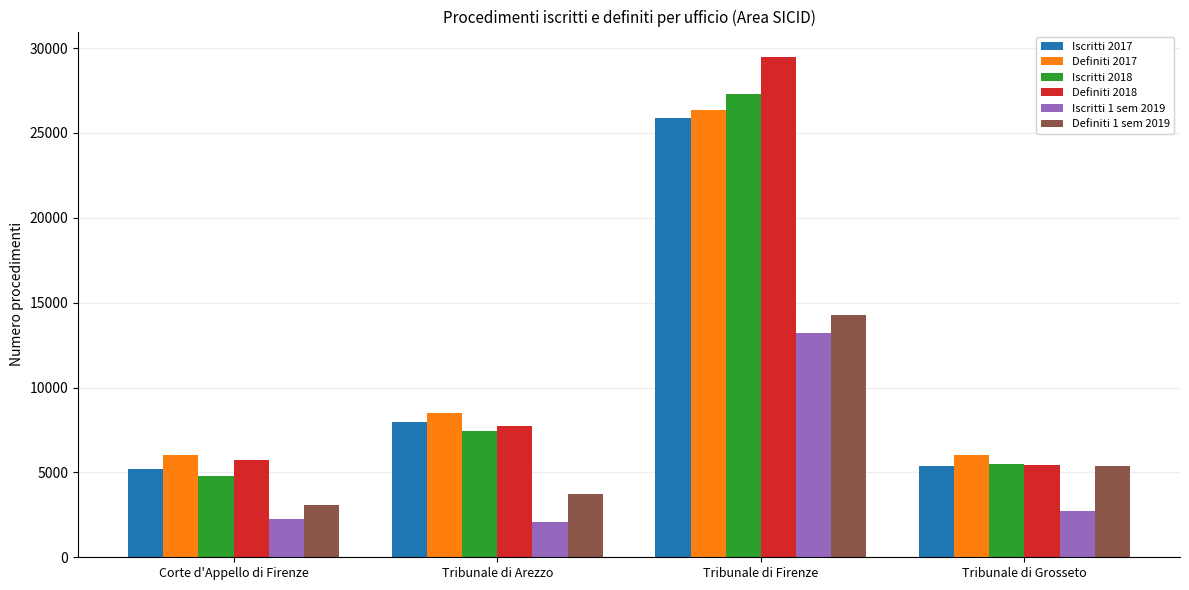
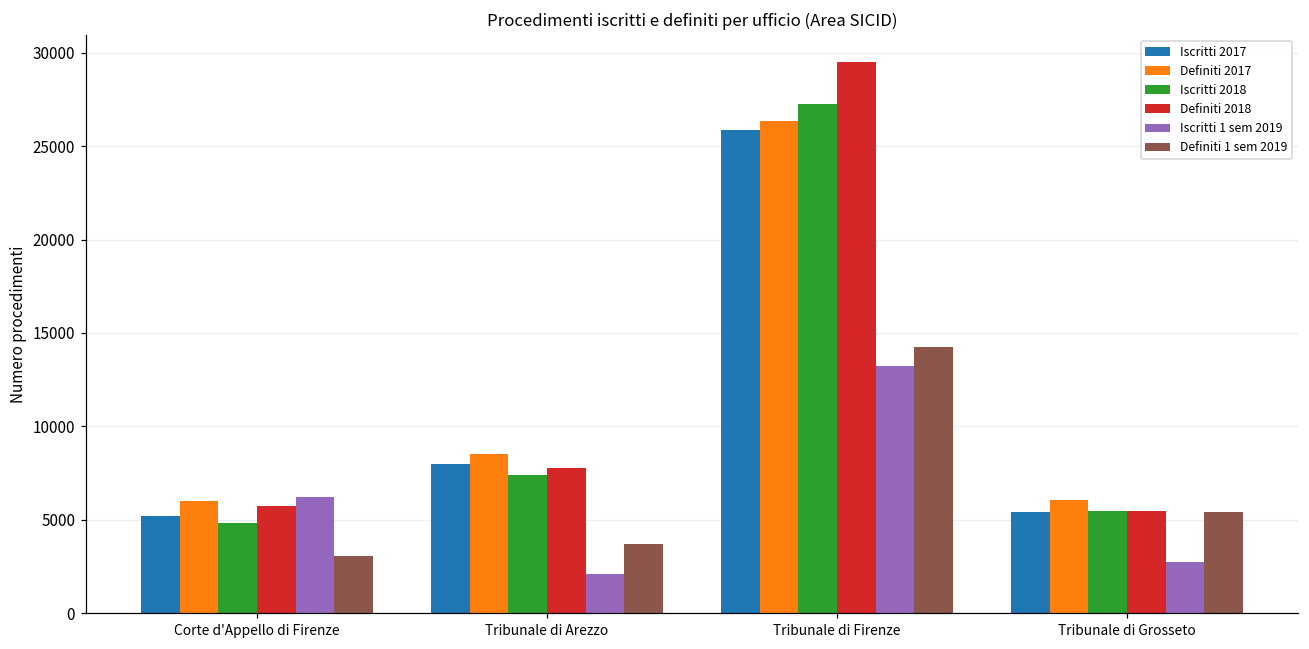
Iscritti 1 sem 2019, Corte d'Appello di Firenze: 2300 -> 6200
